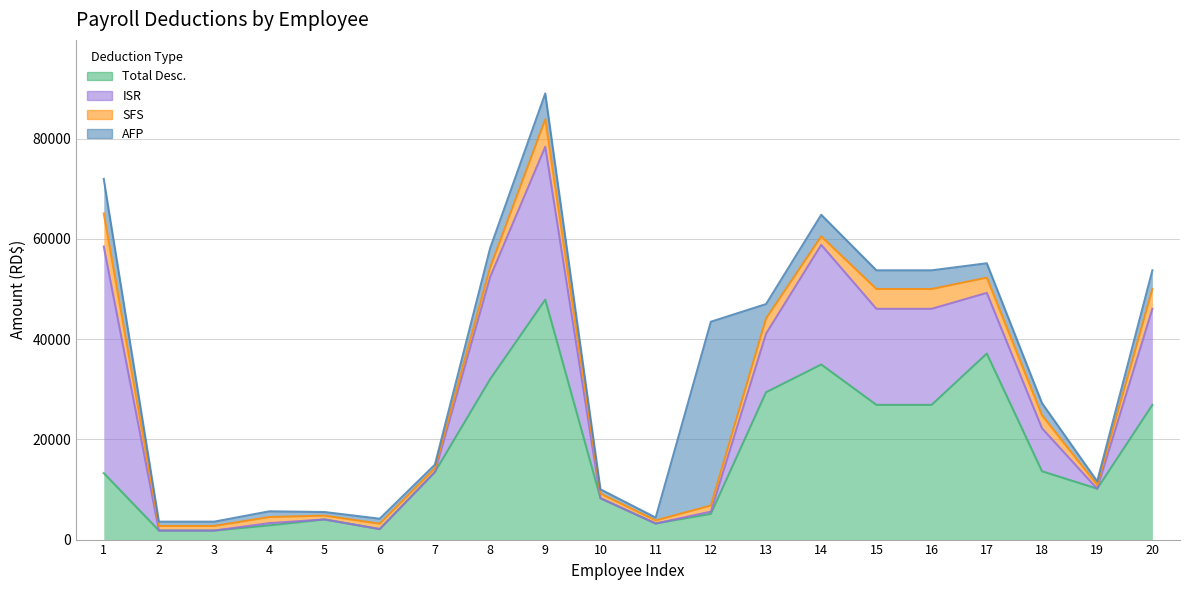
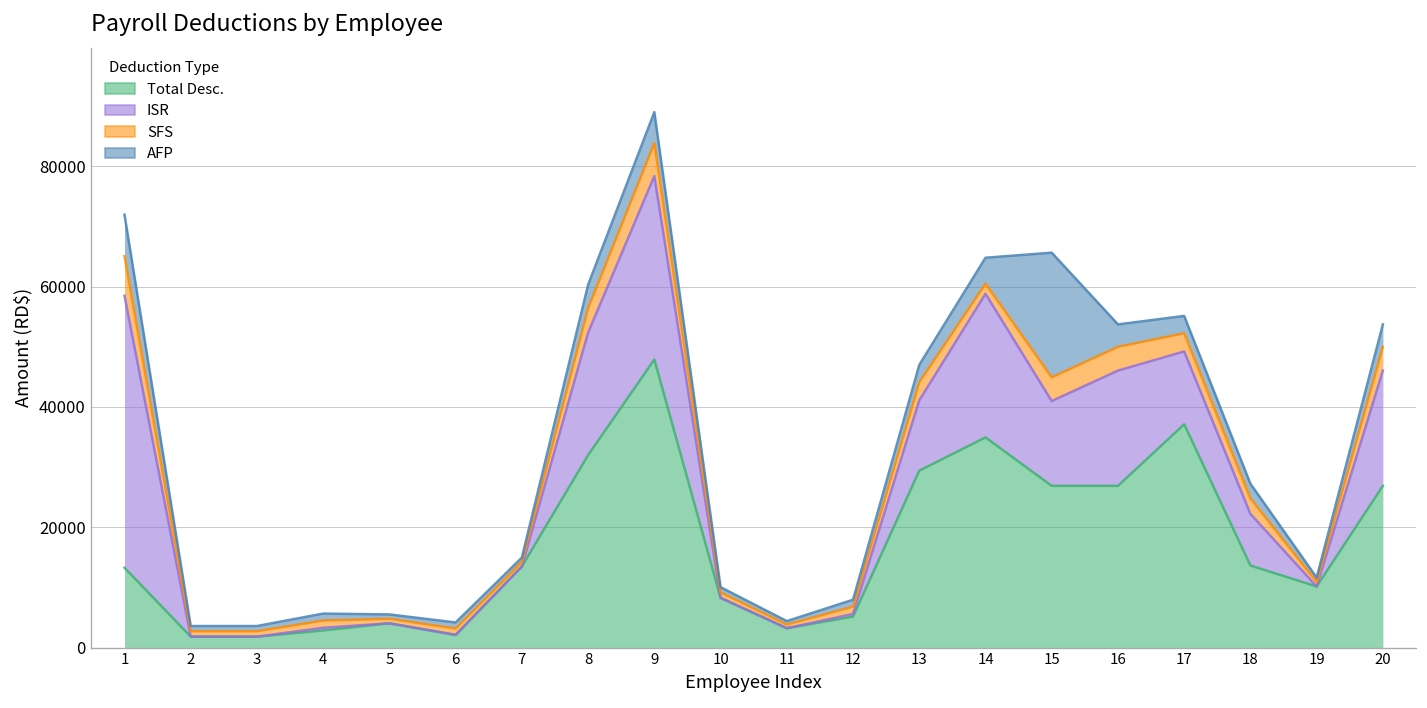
SFS, 8: 2000 -> 4000
AFP, 12: 37000 -> 1000
ISR, 15: 19000 -> 14000
AFP, 15: 4000 -> 21000
